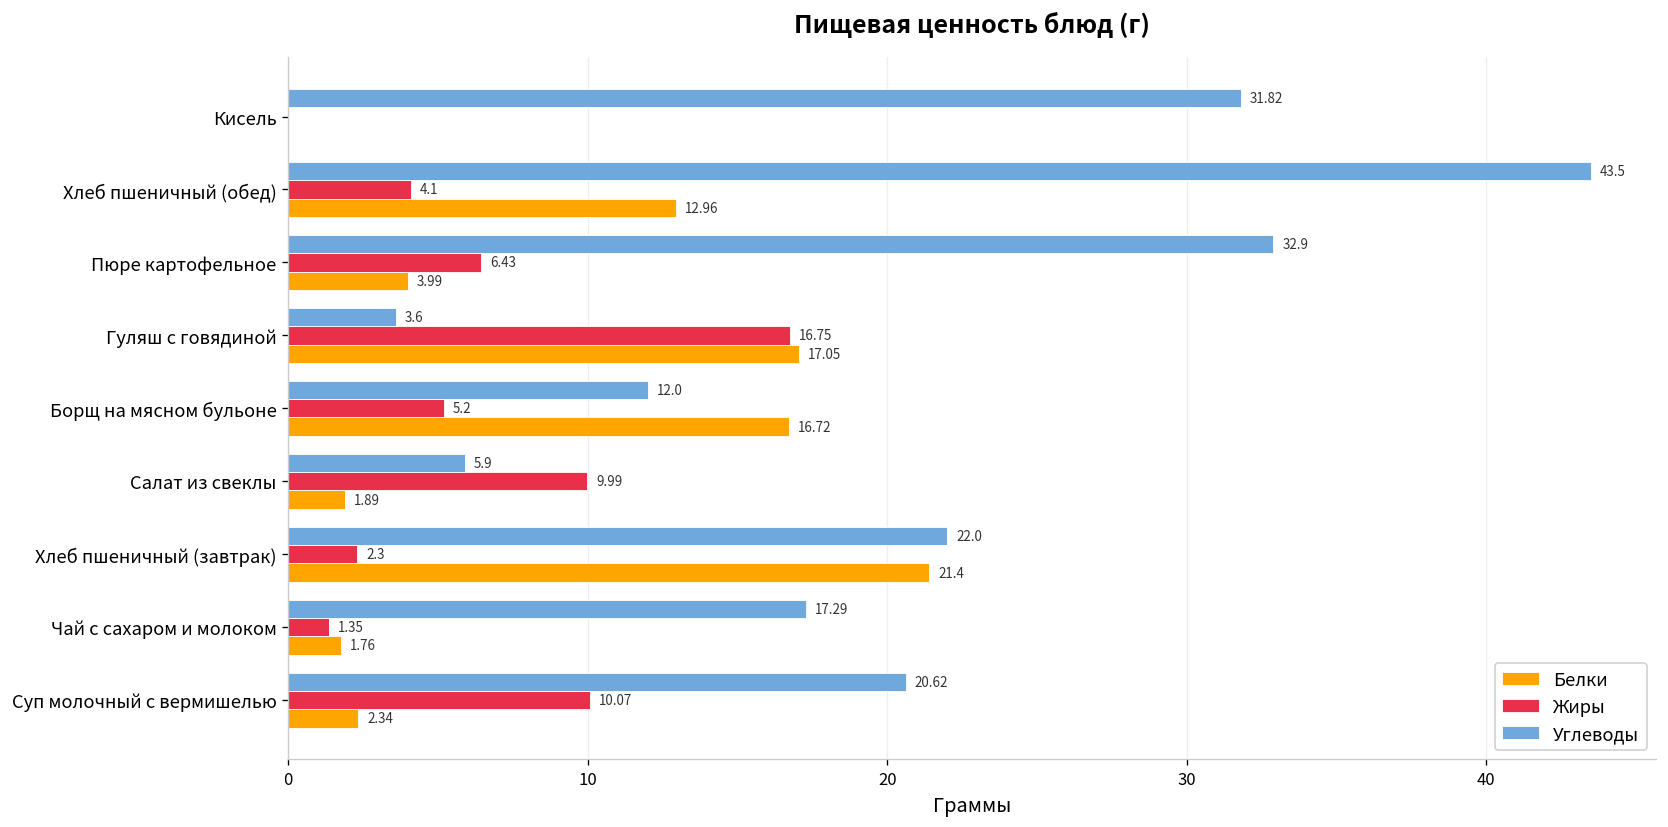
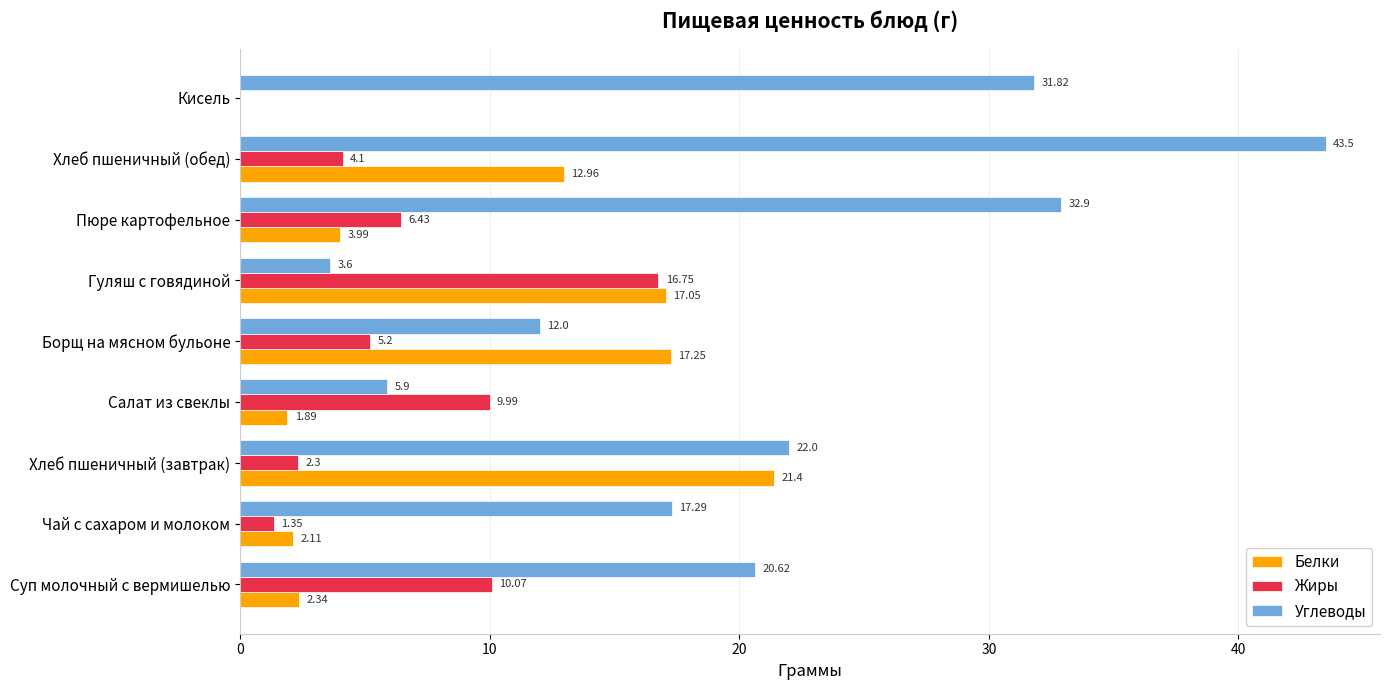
Белки, Борщ на мясном бульоне: 16.72 -> 17.25
Белки, Чай с сахаром и молоком: 1.76 -> 2.11
